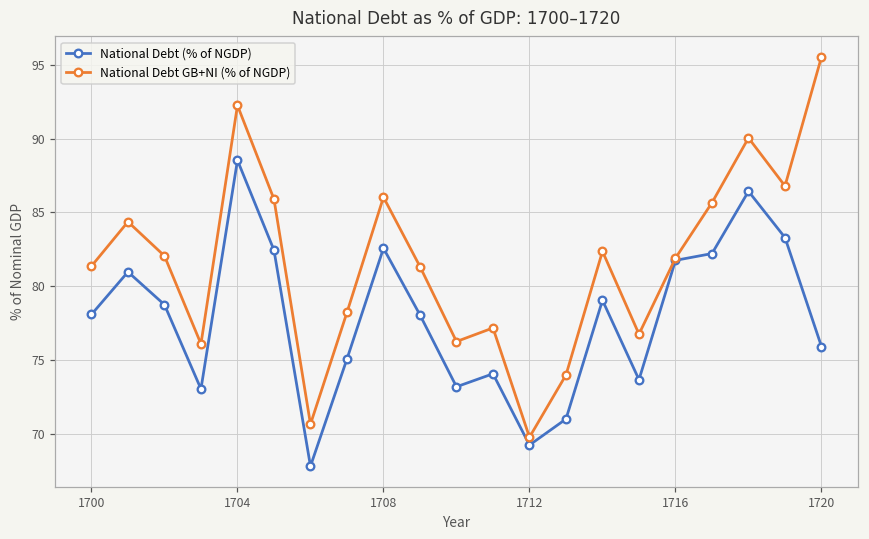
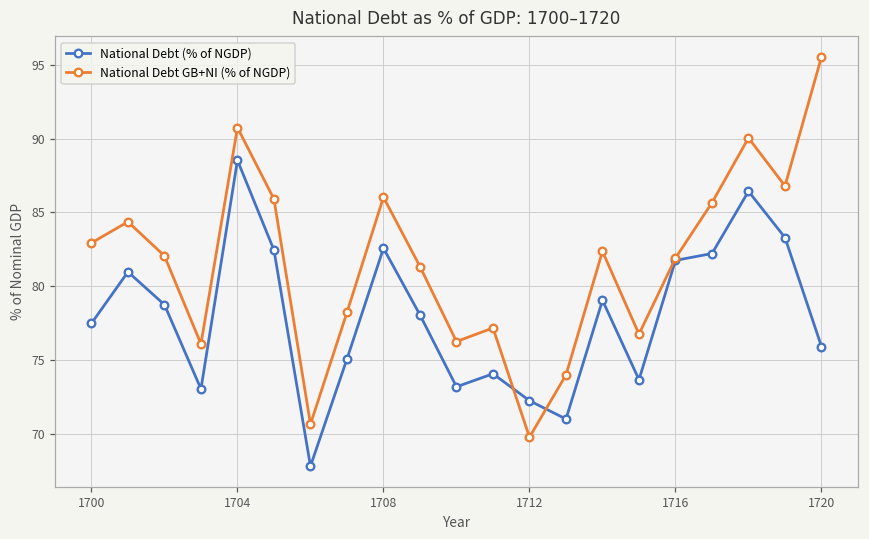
National Debt (% of NGDP), 1700: 78.1 -> 77.5
National Debt GB+NI (% of NGDP), 1700: 81.4 -> 82.9
National Debt GB+NI (% of NGDP), 1704: 92.2 -> 90.7
National Debt (% of NGDP), 1712: 69.3 -> 72.3
